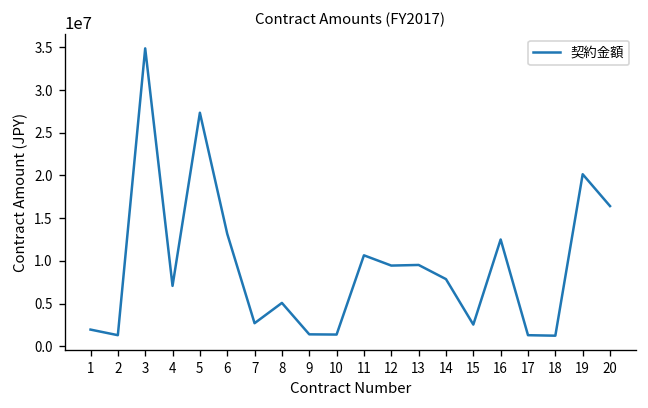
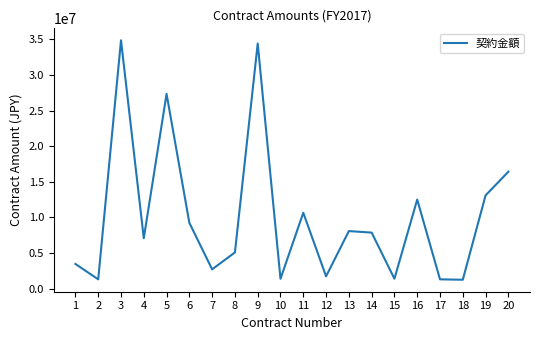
1: 2000000 -> 3000000
6: 13000000 -> 9000000
9: 1000000 -> 34000000
12: 9000000 -> 2000000
13: 10000000 -> 8000000
15: 3000000 -> 1000000
19: 20000000 -> 13000000
